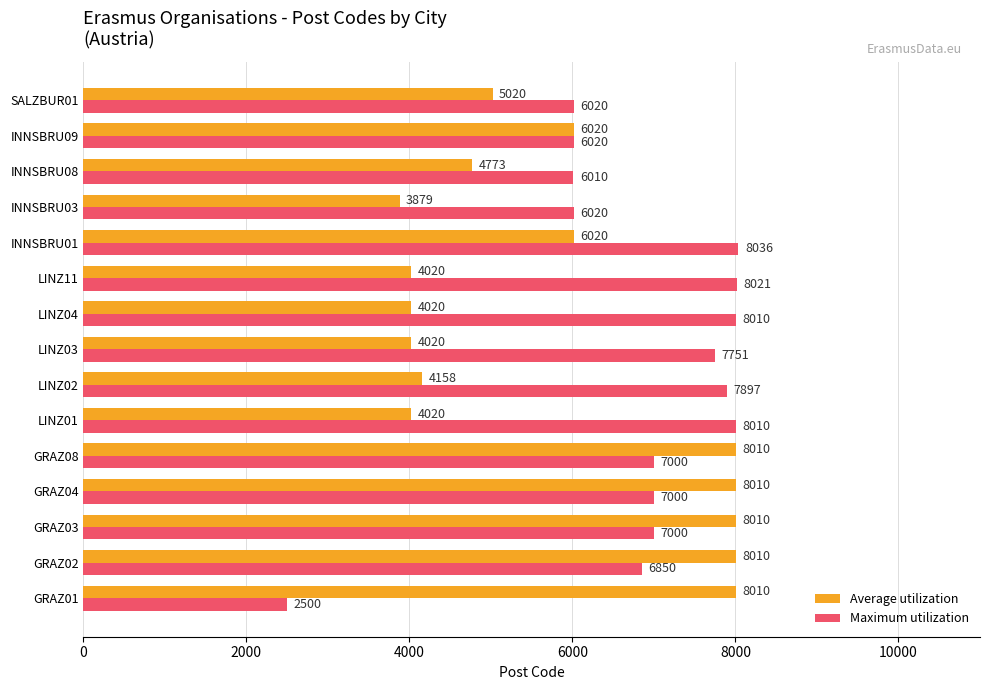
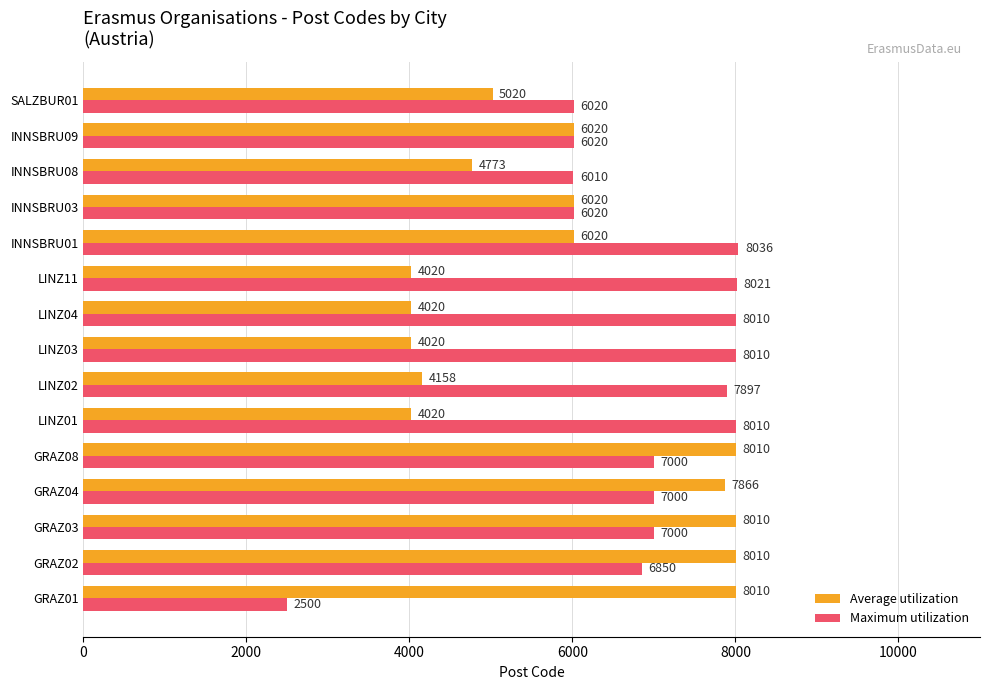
Average utilization, INNSBRU03: 3879 -> 6020
Maximum utilization, LINZ03: 7751 -> 8010
Average utilization, GRAZ04: 8010 -> 7866
